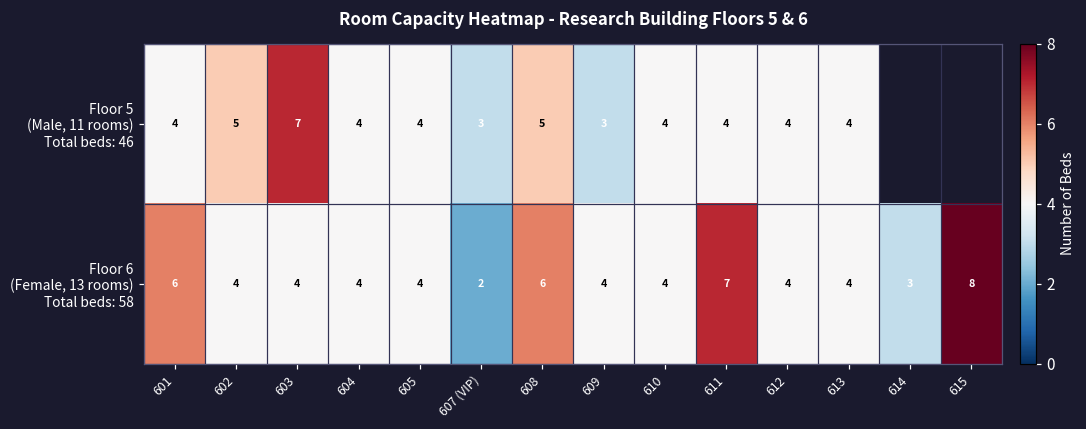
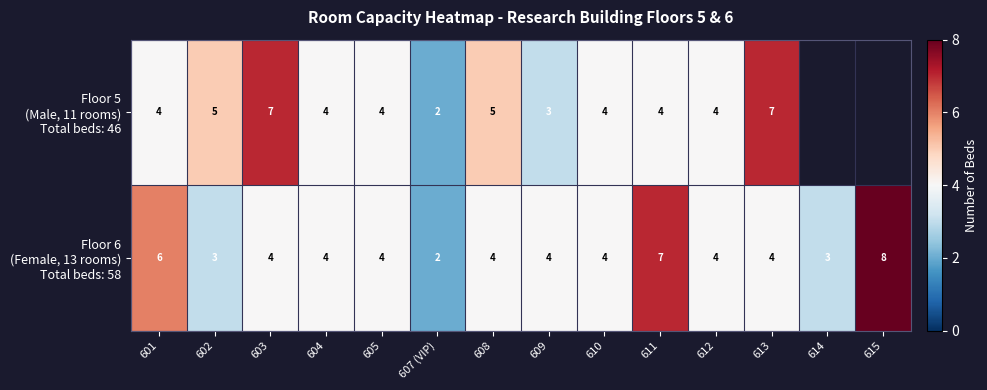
Floor 5 (Male, 11 rooms) Total beds: 46, 607 (VIP): 3 -> 2
Floor 5 (Male, 11 rooms) Total beds: 46, 613: 4 -> 7
Floor 6 (Female, 13 rooms) Total beds: 58, 602: 4 -> 3
Floor 6 (Female, 13 rooms) Total beds: 58, 608: 6 -> 4
